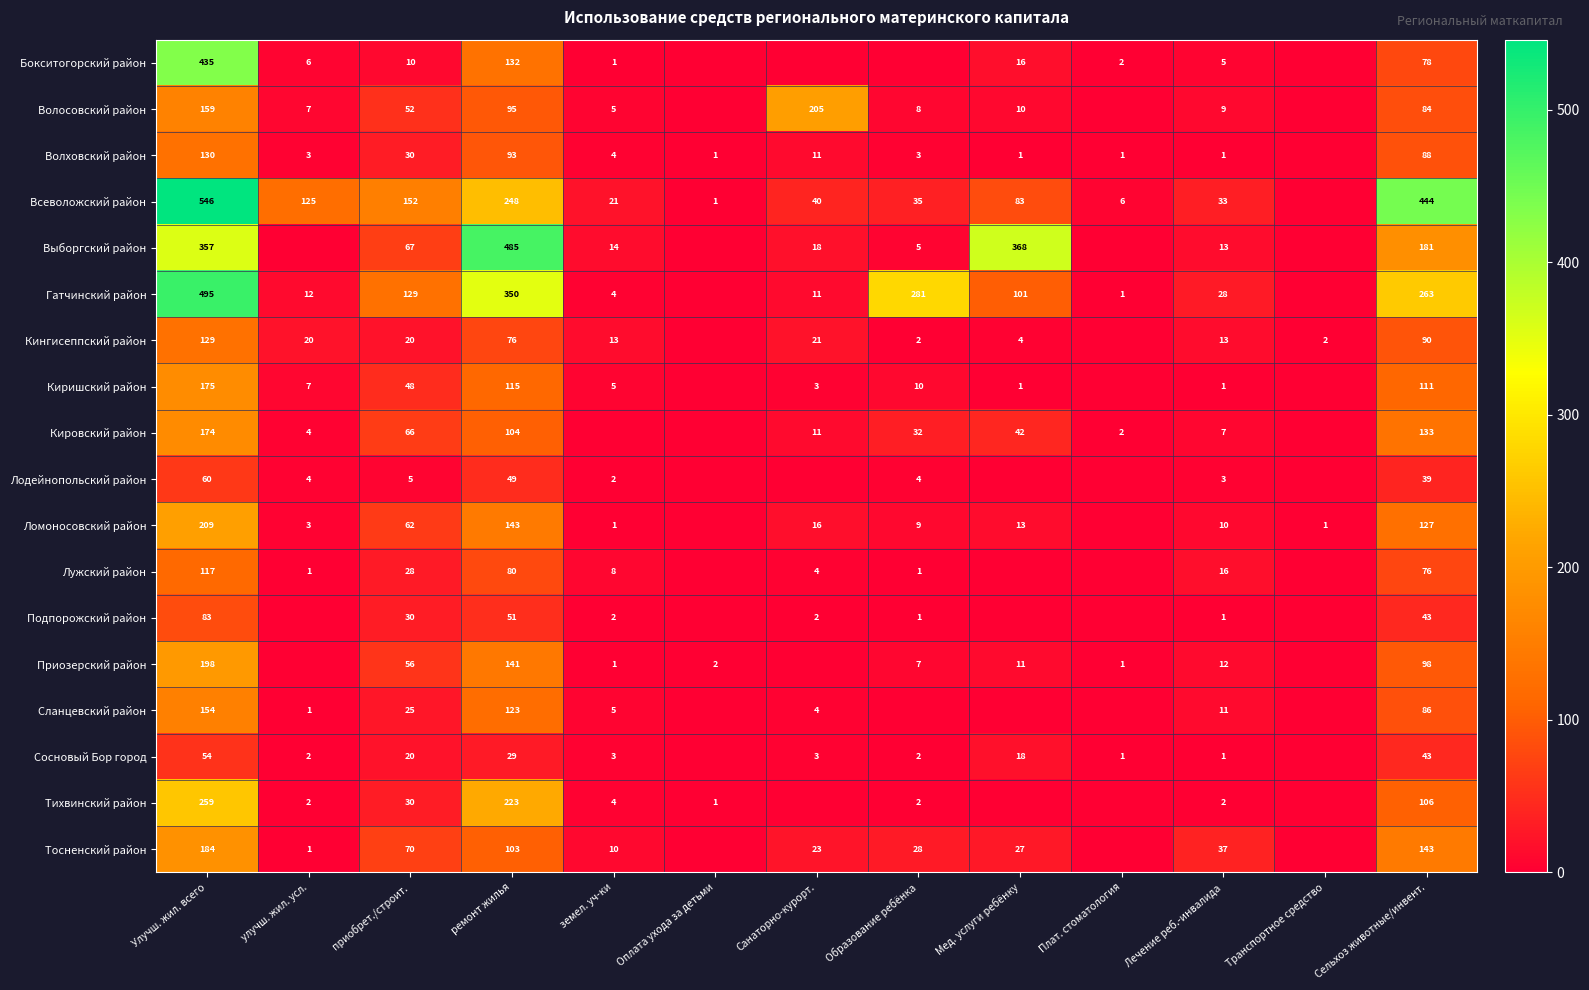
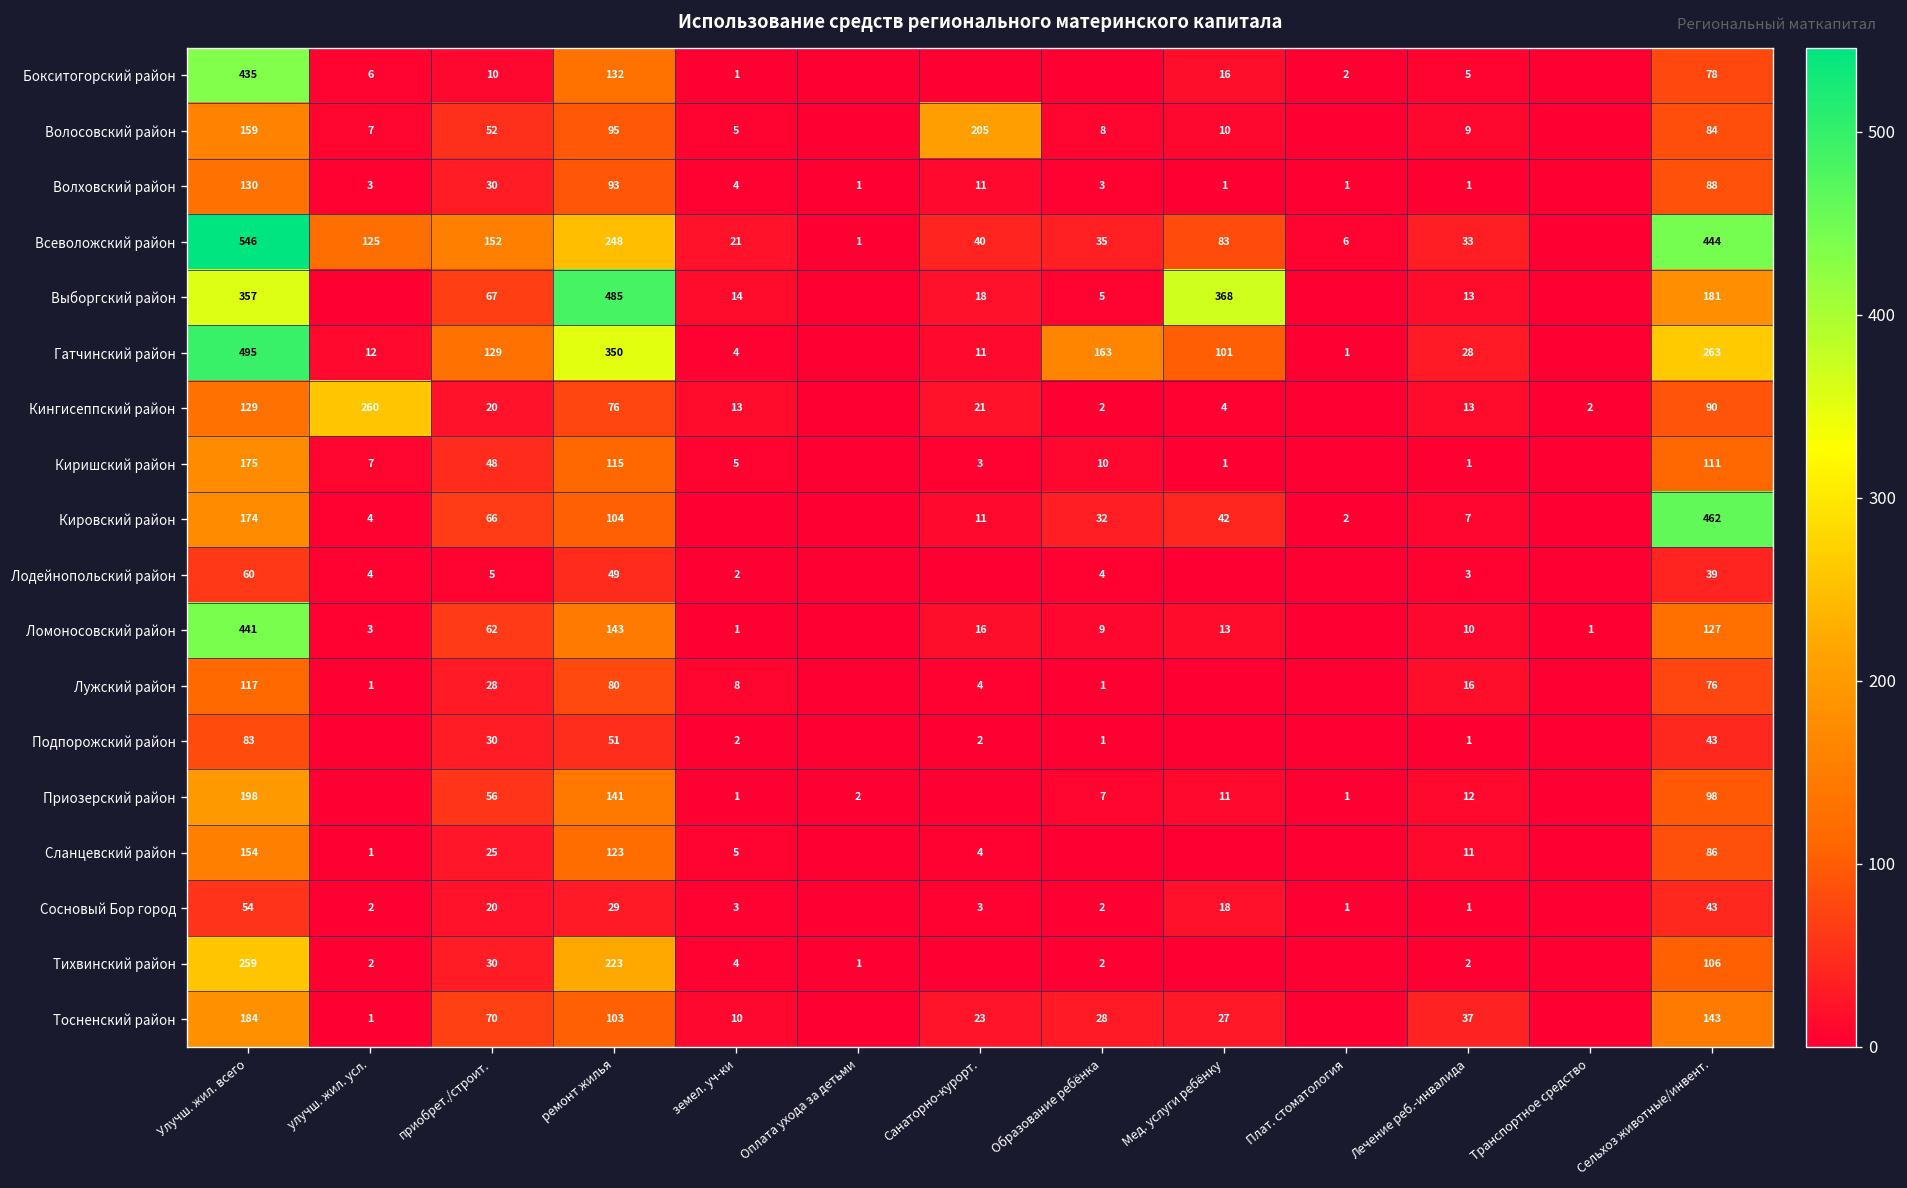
Гатчинский район, Образование ребёнка: 281 -> 163
Кингисеппский район, улучш. жил. усл.: 20 -> 260
Кировский район, Сельхоз животные/инвент.: 133 -> 462
Ломоносовский район, Улучш. жил. всего: 209 -> 441
